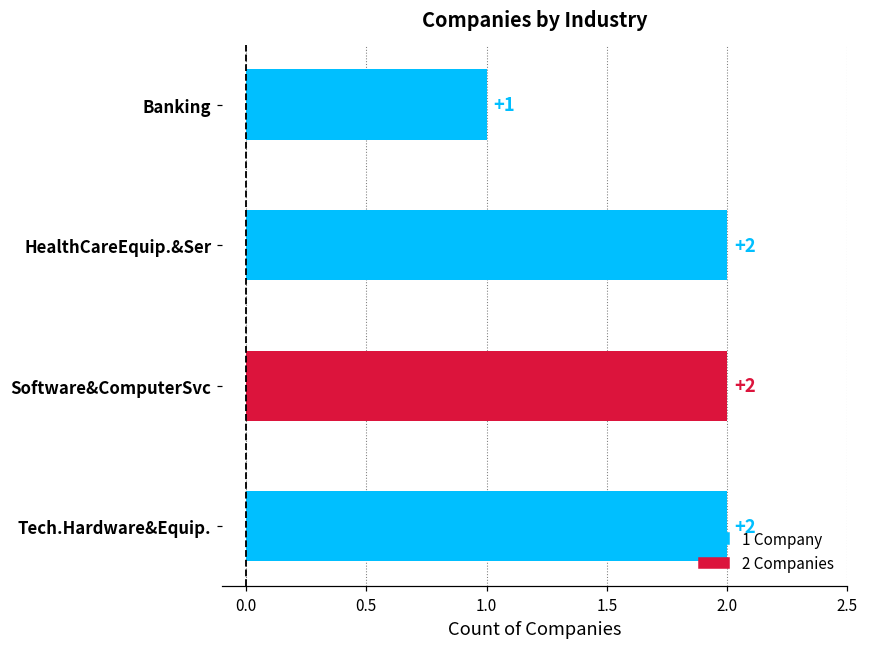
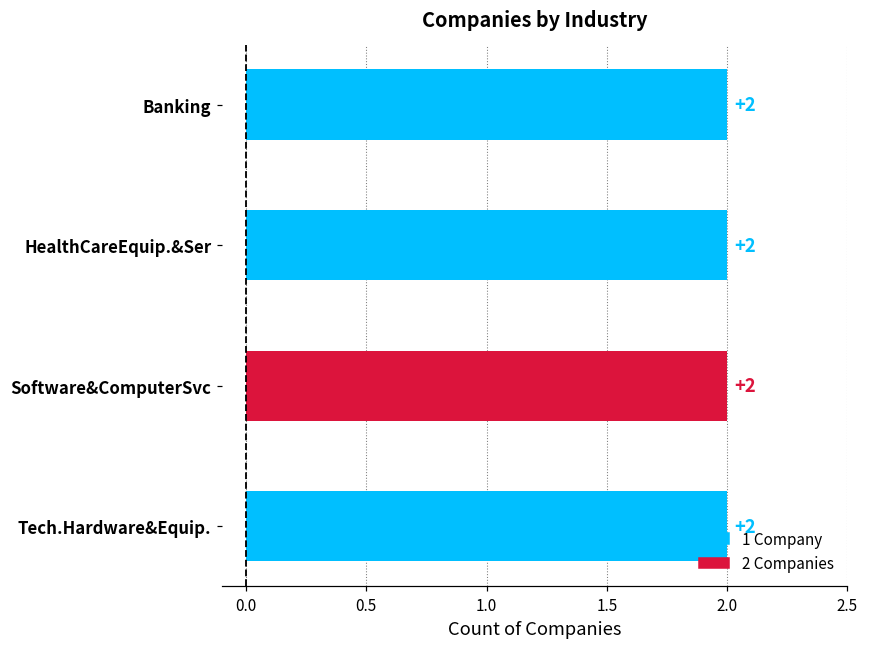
Banking: +1 -> +2
